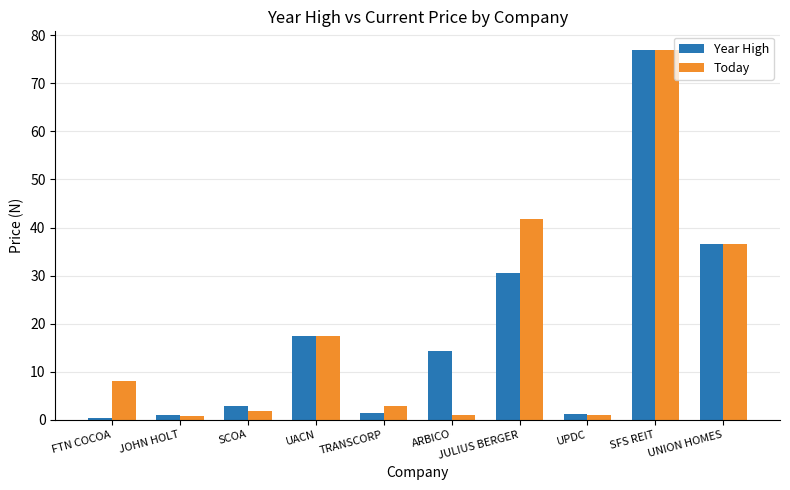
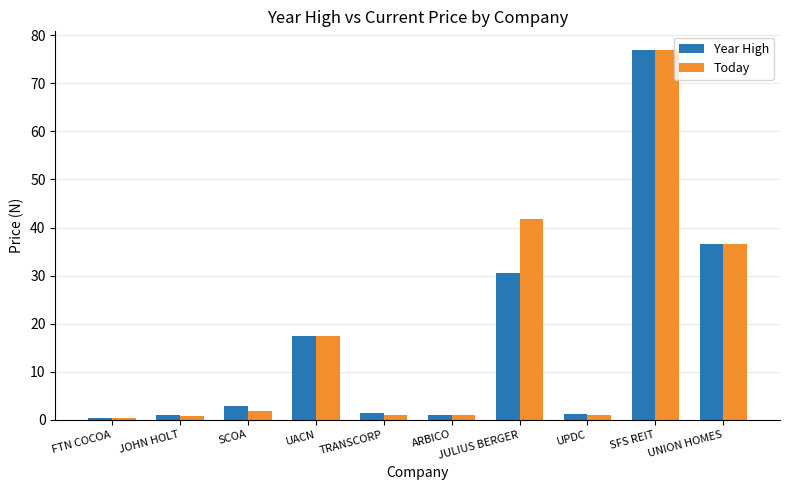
Today, FTN COCOA: 8 -> 0
Today, TRANSCORP: 3 -> 1
Year High, ARBICO: 14 -> 1
